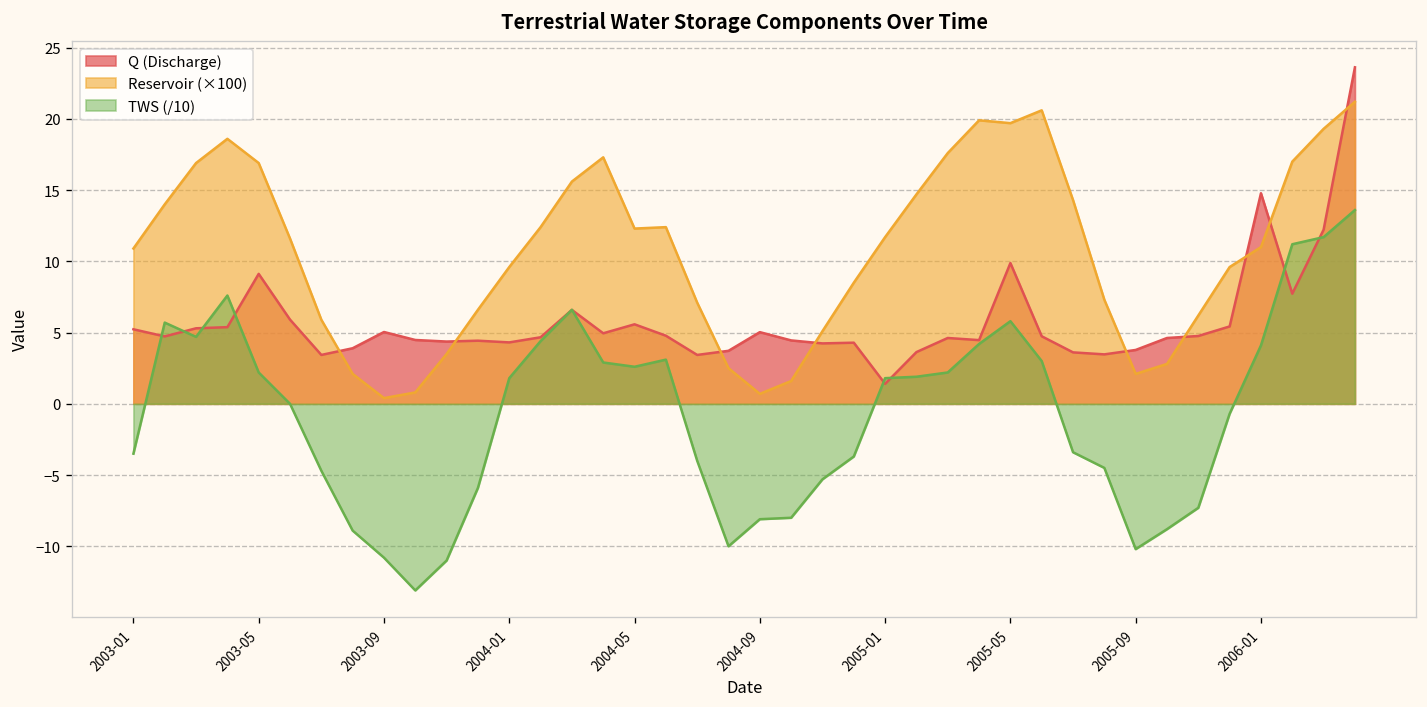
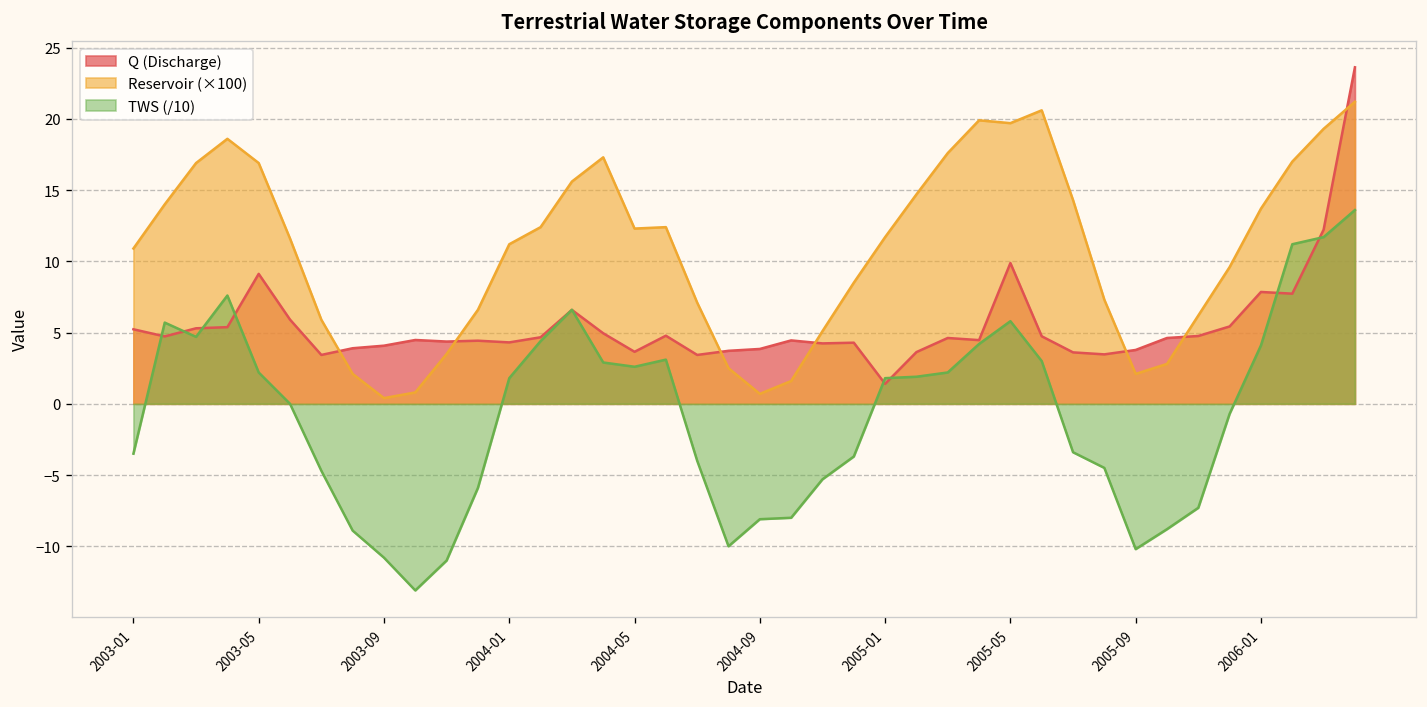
Q (Discharge), 2003-09: 5.0 -> 4.1
Reservoir (×100), 2004-01: 9.6 -> 11.2
Q (Discharge), 2004-05: 5.6 -> 3.7
Q (Discharge), 2004-09: 5.0 -> 3.9
Q (Discharge), 2006-01: 14.8 -> 7.9
Reservoir (×100), 2006-01: 11.0 -> 13.7
